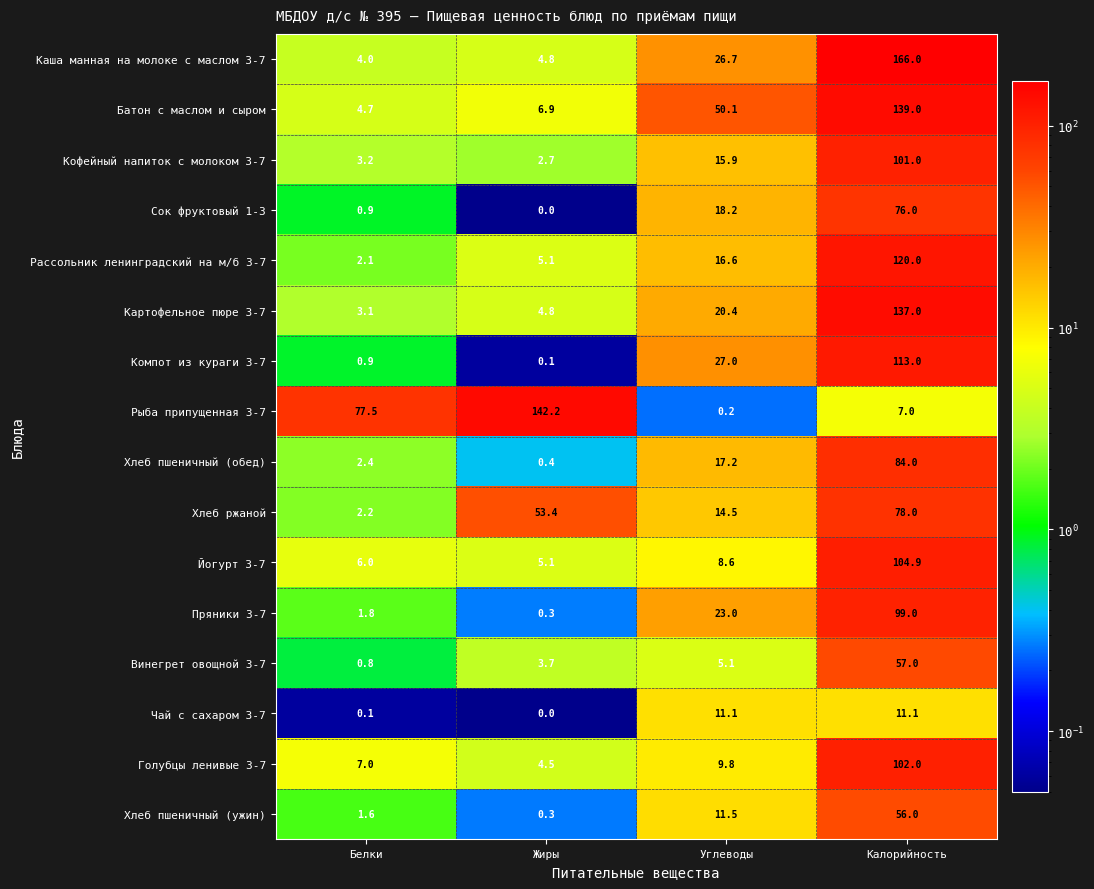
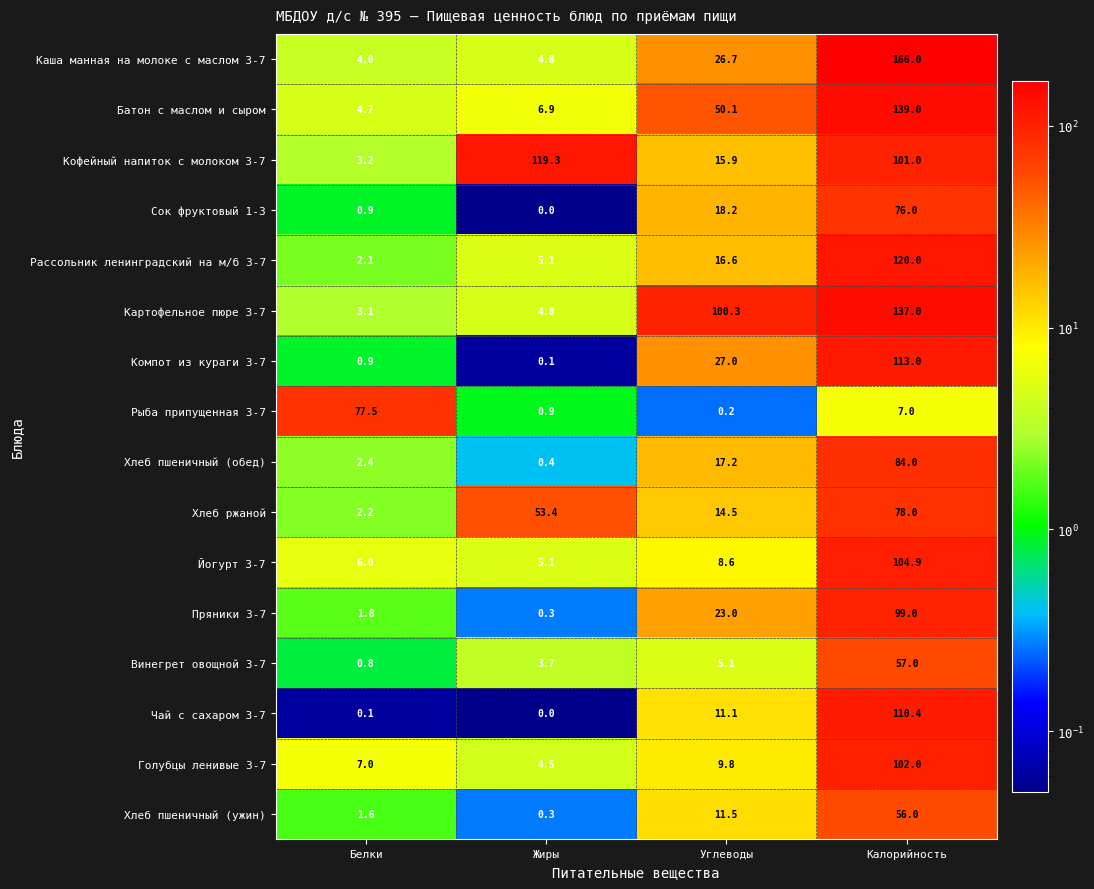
Кофейный напиток с молоком 3-7, Жиры: 2.7 -> 119.3
Картофельное пюре 3-7, Углеводы: 20.4 -> 100.3
Рыба припущенная 3-7, Жиры: 142.2 -> 0.9
Чай с сахаром 3-7, Калорийность: 11.1 -> 110.4
